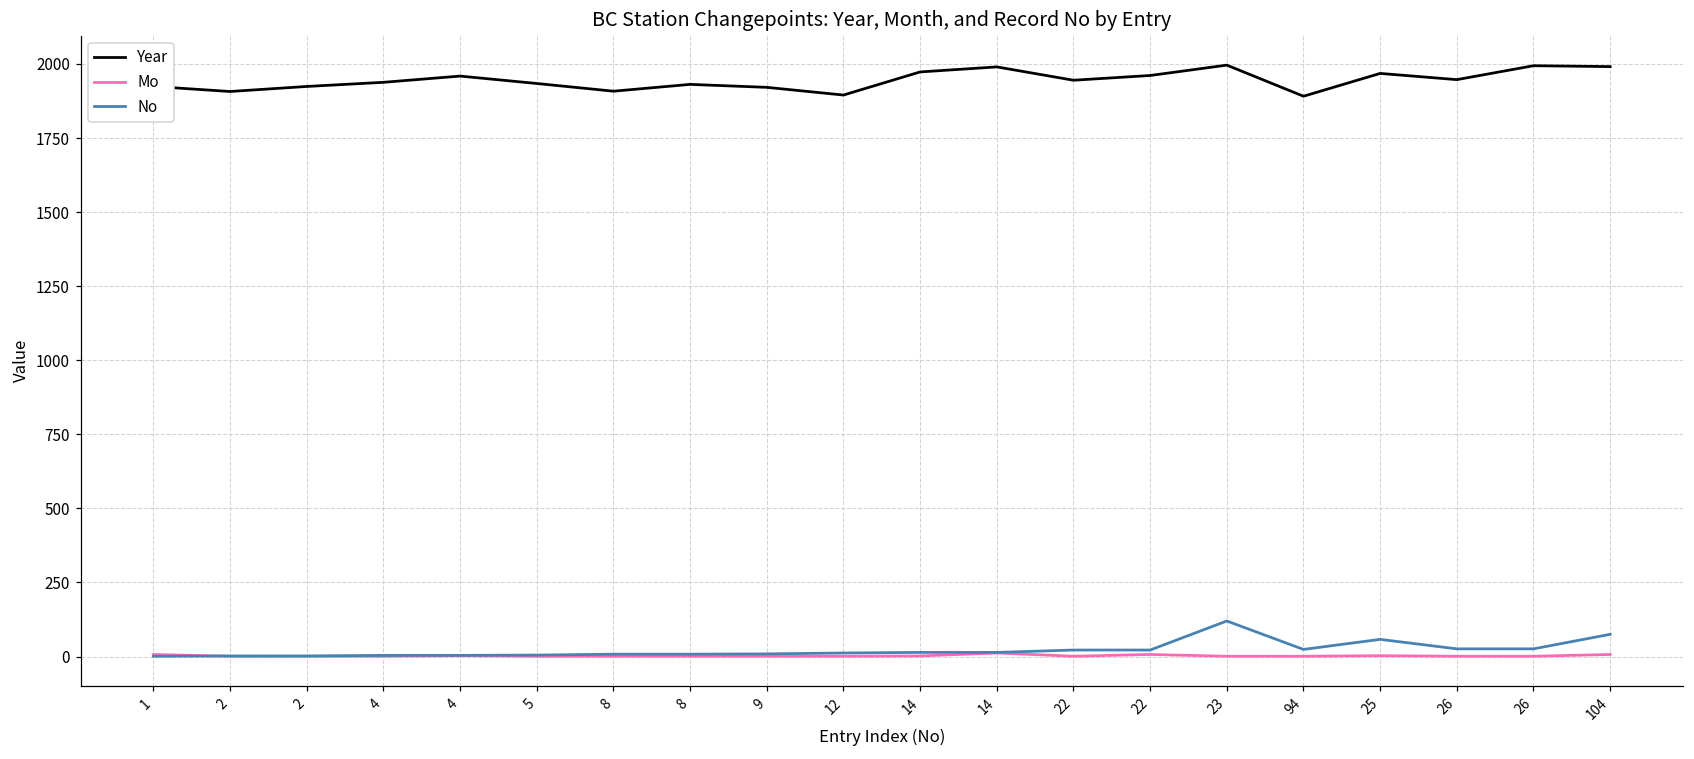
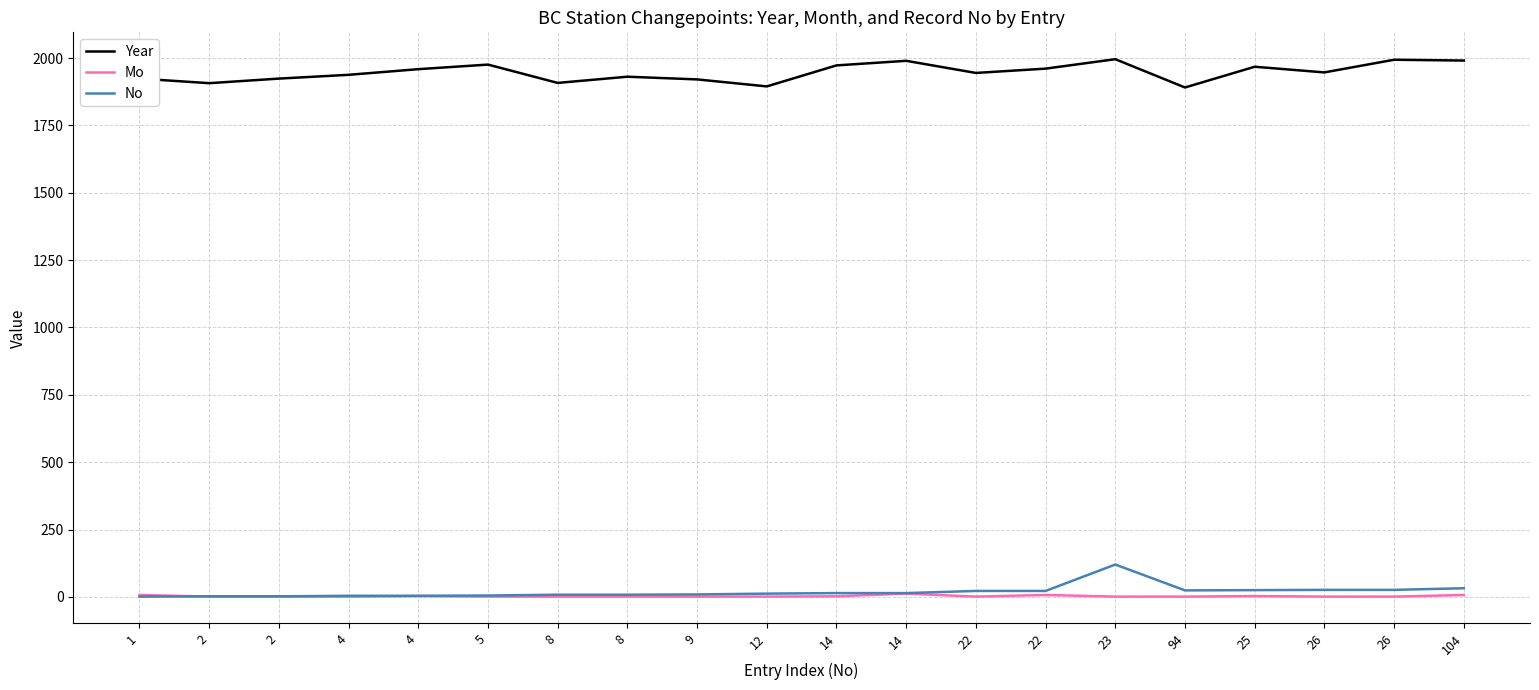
Year, 5: 1930 -> 1980
No, 25: 60 -> 30
No, 104: 80 -> 30
